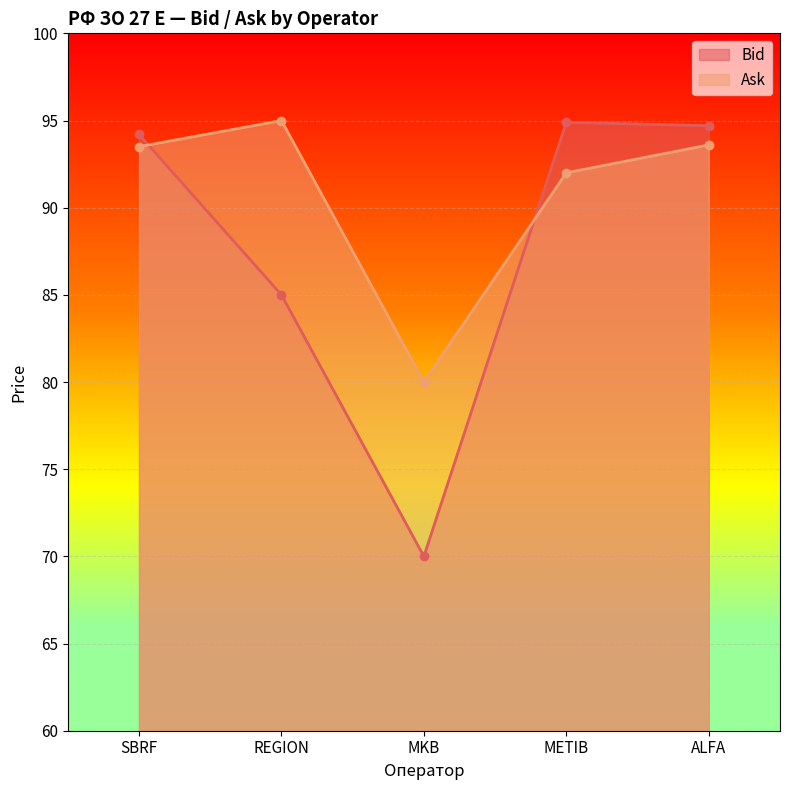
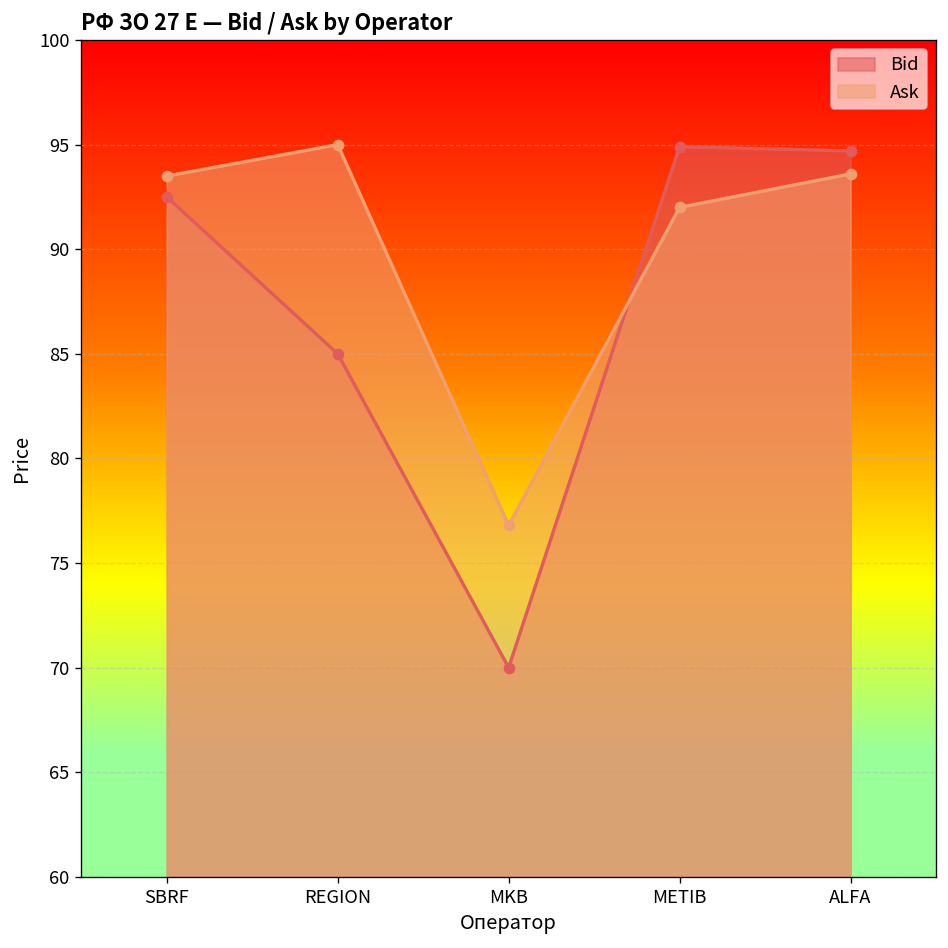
Bid, SBRF: 94.2 -> 92.5
Ask, MKB: 80.0 -> 76.8
